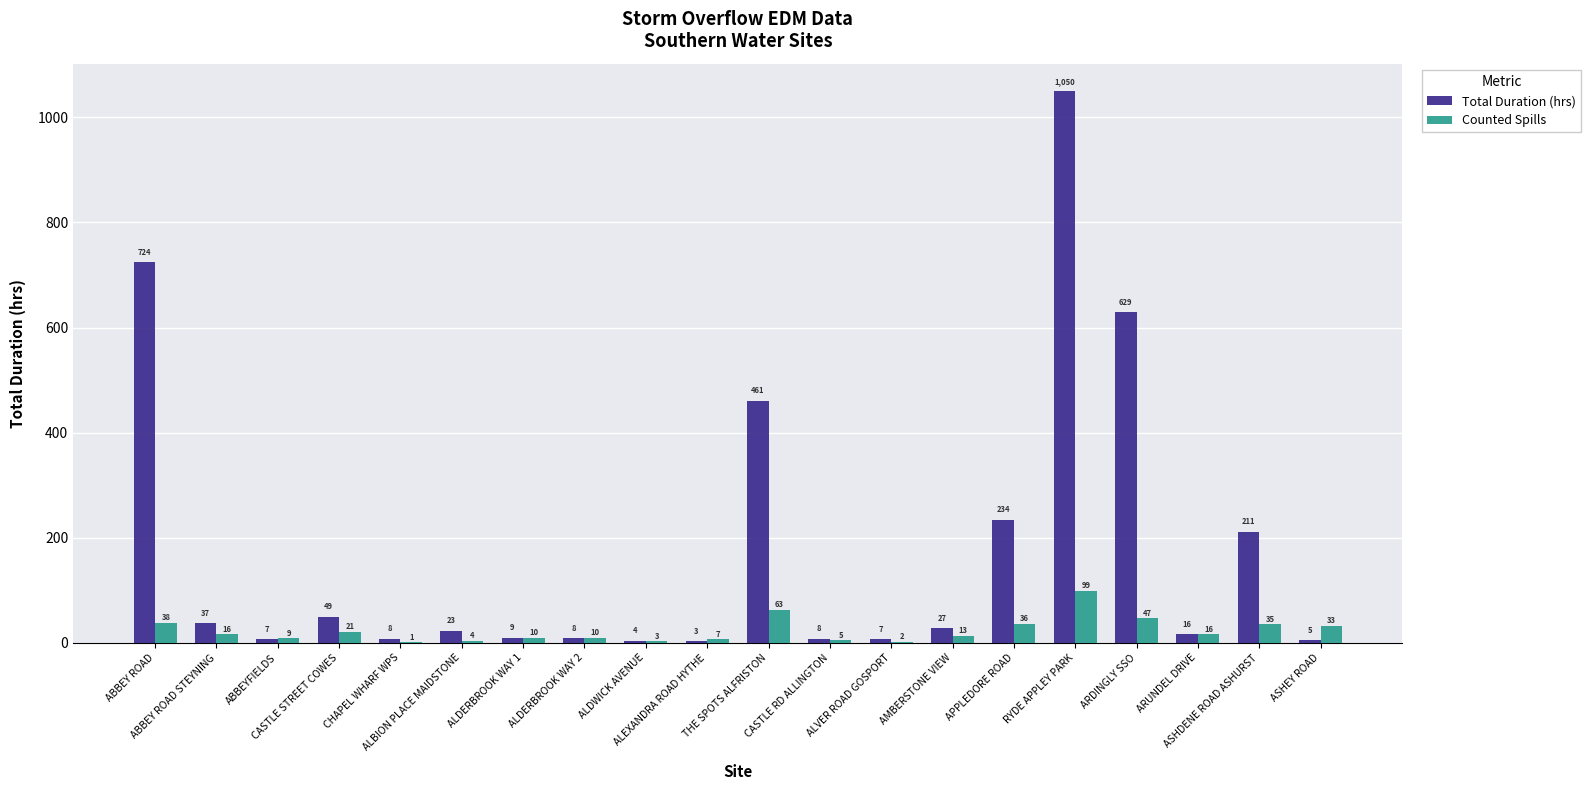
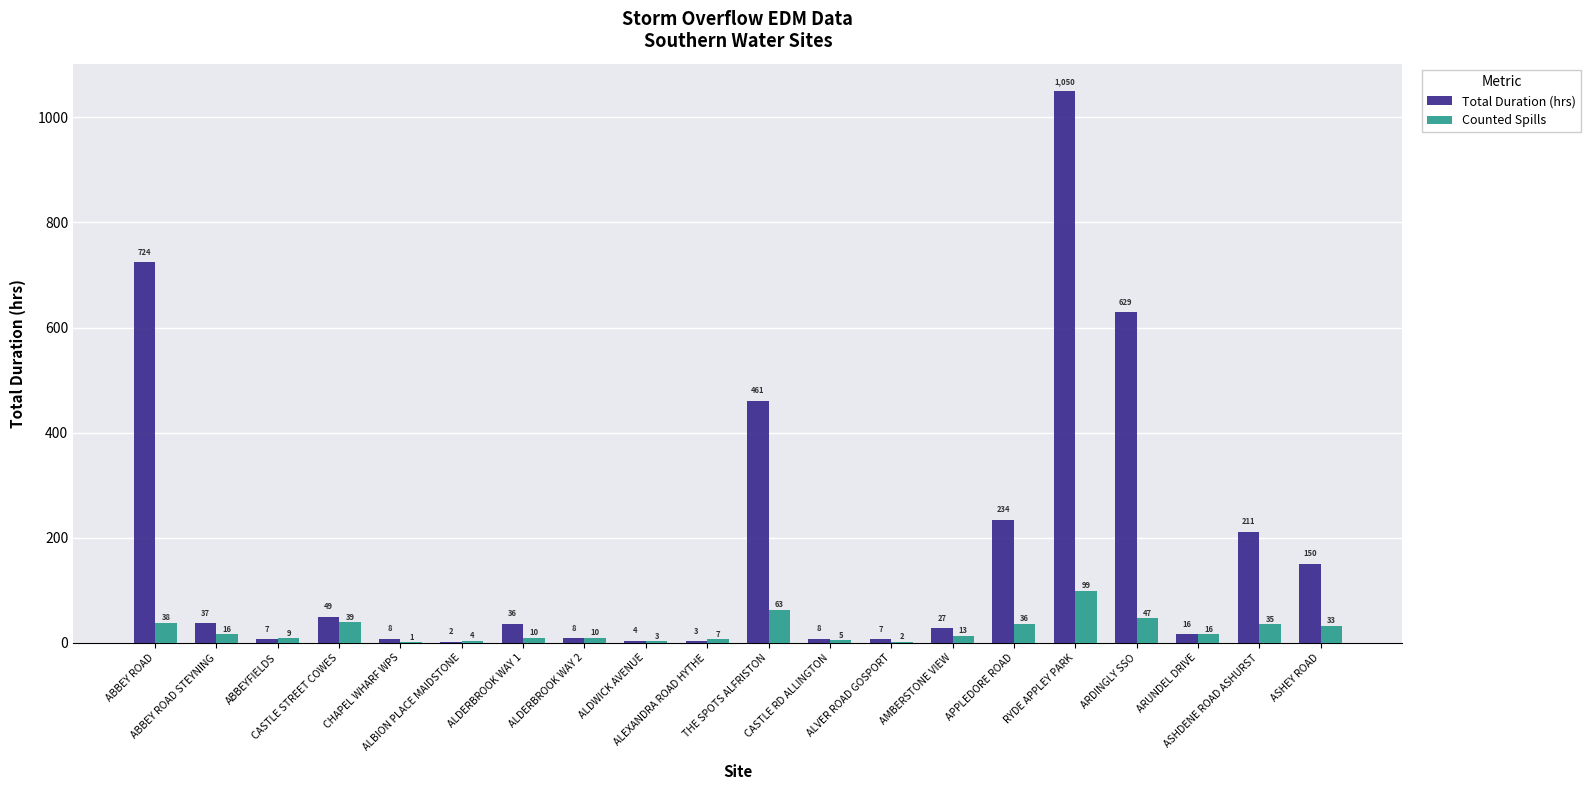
Counted Spills, CASTLE STREET COWES: 21 -> 39
Total Duration (hrs), ALBION PLACE MAIDSTONE: 23 -> 2
Total Duration (hrs), ALDERBROOK WAY 1: 9 -> 36
Total Duration (hrs), ASHEY ROAD: 5 -> 150
